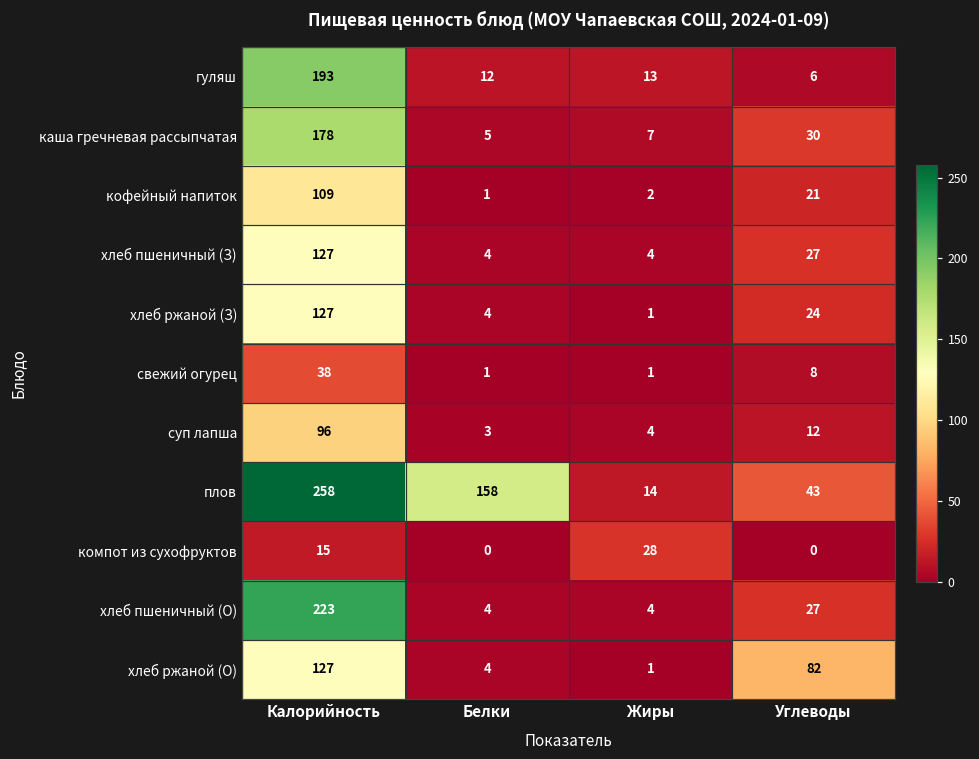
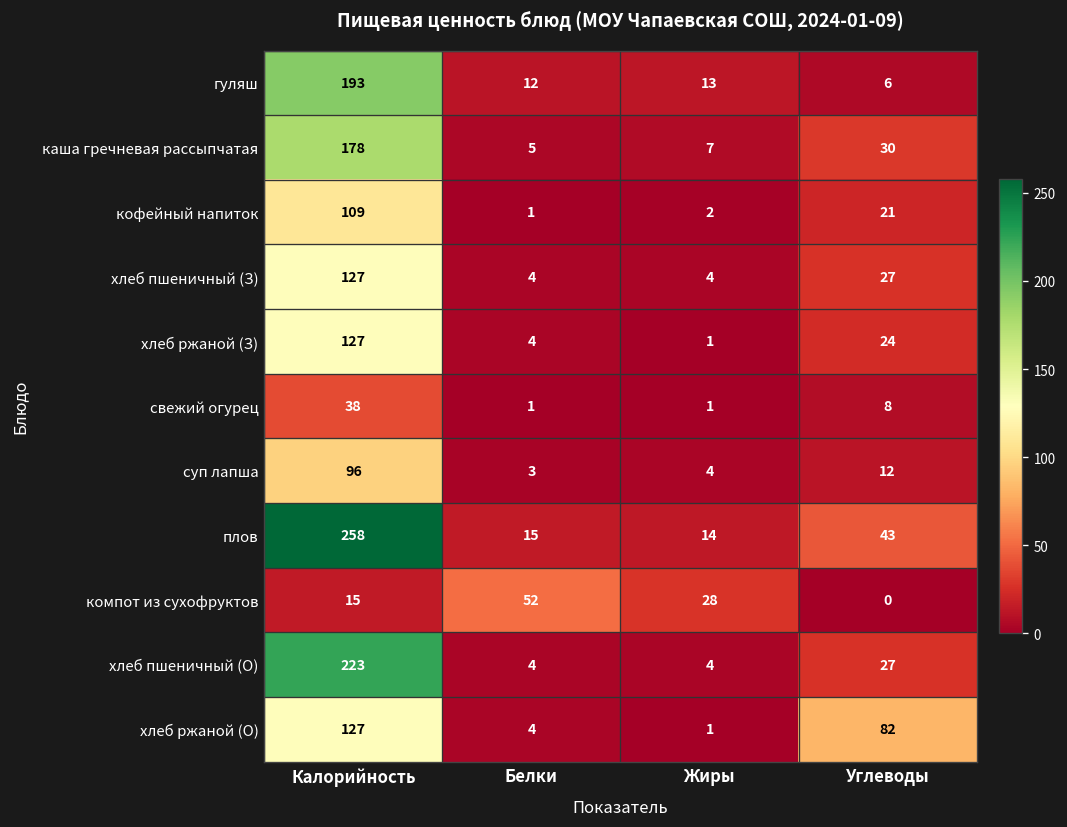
плов, Белки: 158 -> 15
компот из сухофруктов, Белки: 0 -> 52
